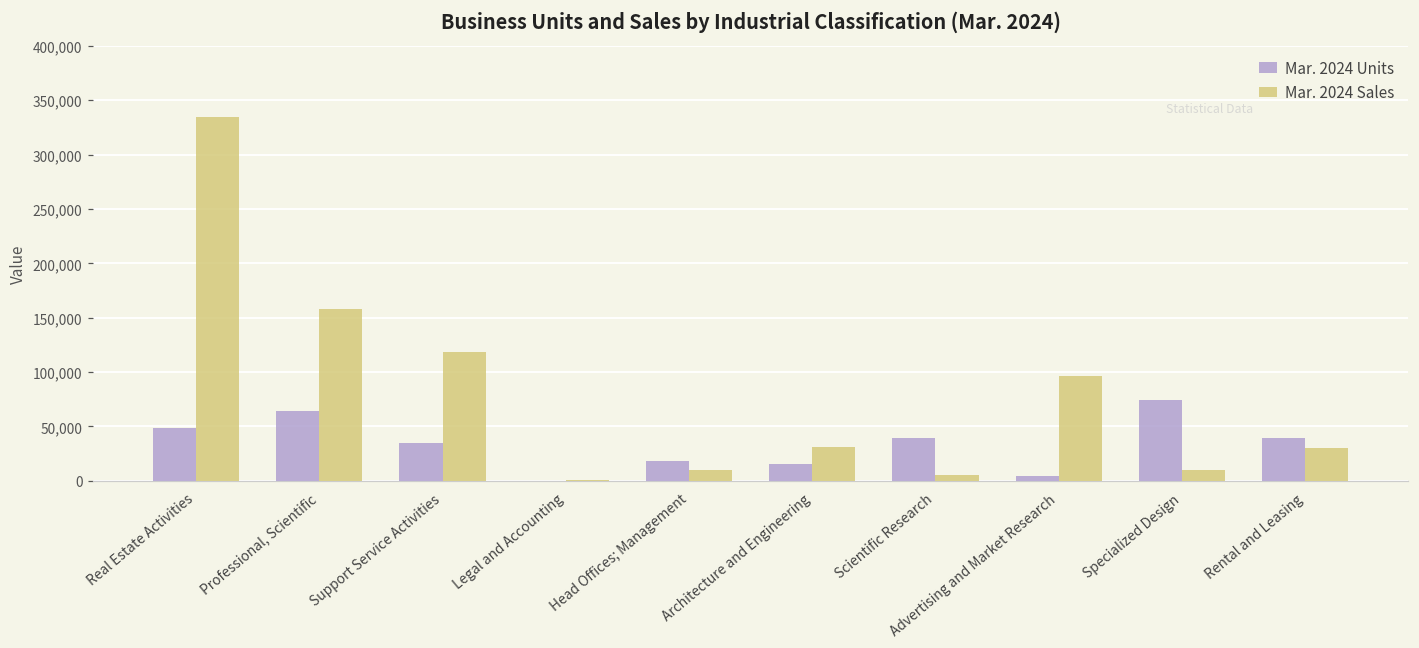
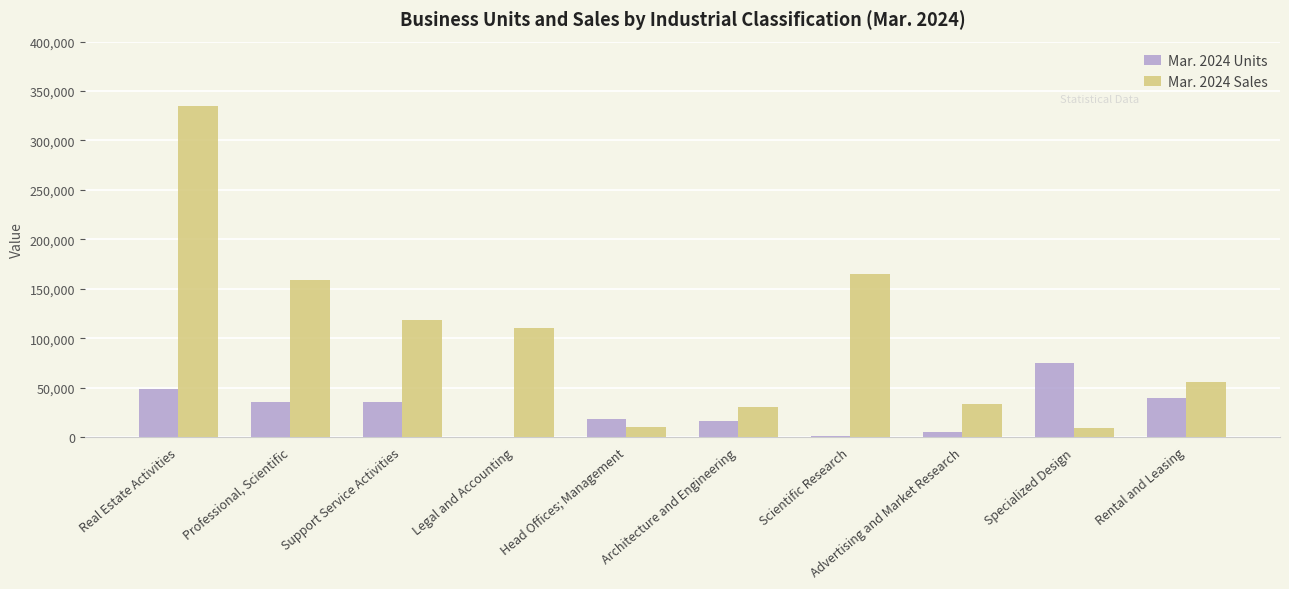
Mar. 2024 Units, Professional, Scientific: 60,000 -> 40,000
Mar. 2024 Sales, Legal and Accounting: 0 -> 110,000
Mar. 2024 Units, Scientific Research: 40,000 -> 0
Mar. 2024 Sales, Scientific Research: 10,000 -> 160,000
Mar. 2024 Sales, Advertising and Market Research: 100,000 -> 30,000
Mar. 2024 Sales, Rental and Leasing: 30,000 -> 60,000
